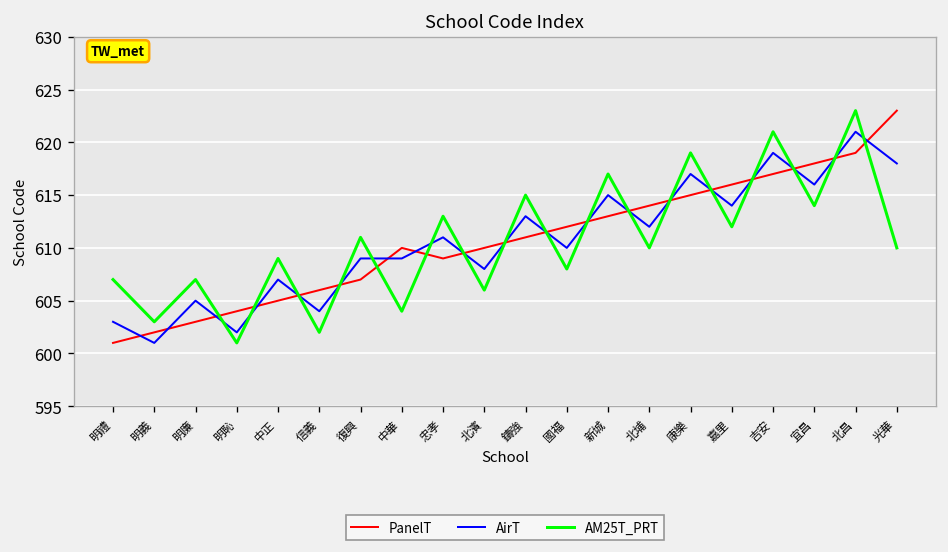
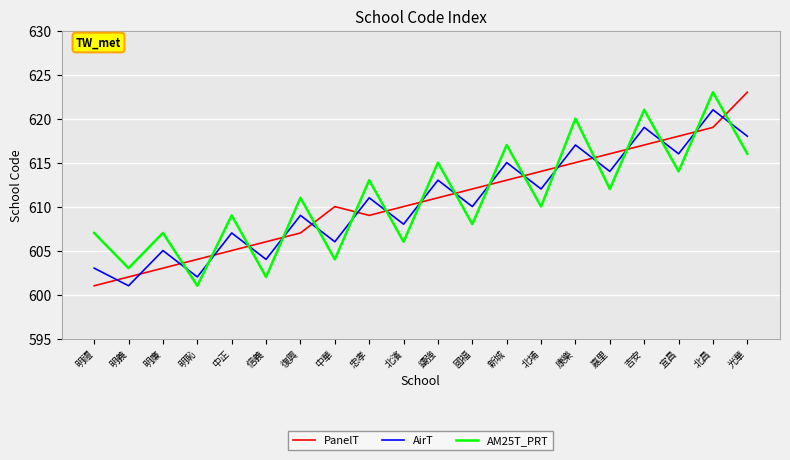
AirT, 中華: 609 -> 606
AM25T_PRT, 康樂: 619 -> 620
AM25T_PRT, 光華: 610 -> 616
